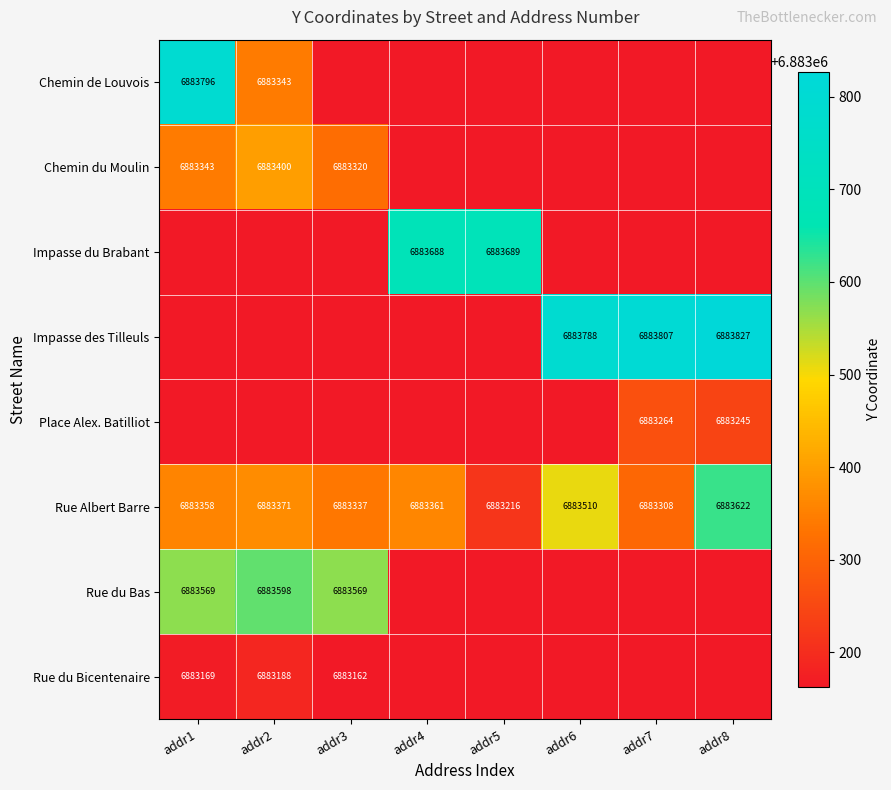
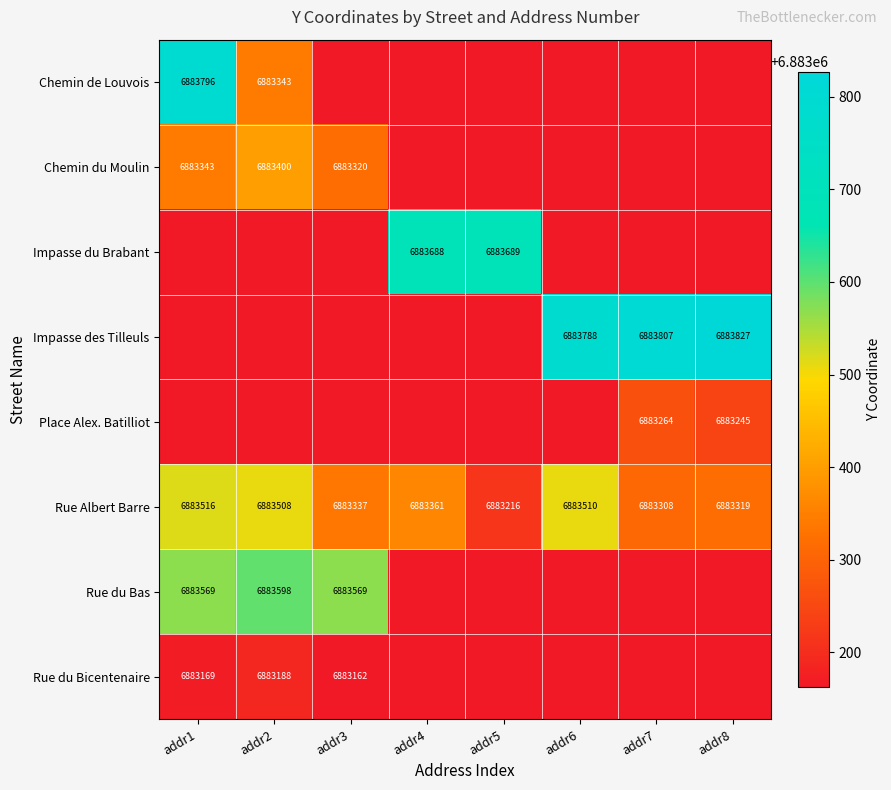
Rue Albert Barre, addr1: 6883358 -> 6883516
Rue Albert Barre, addr2: 6883371 -> 6883508
Rue Albert Barre, addr8: 6883622 -> 6883319
